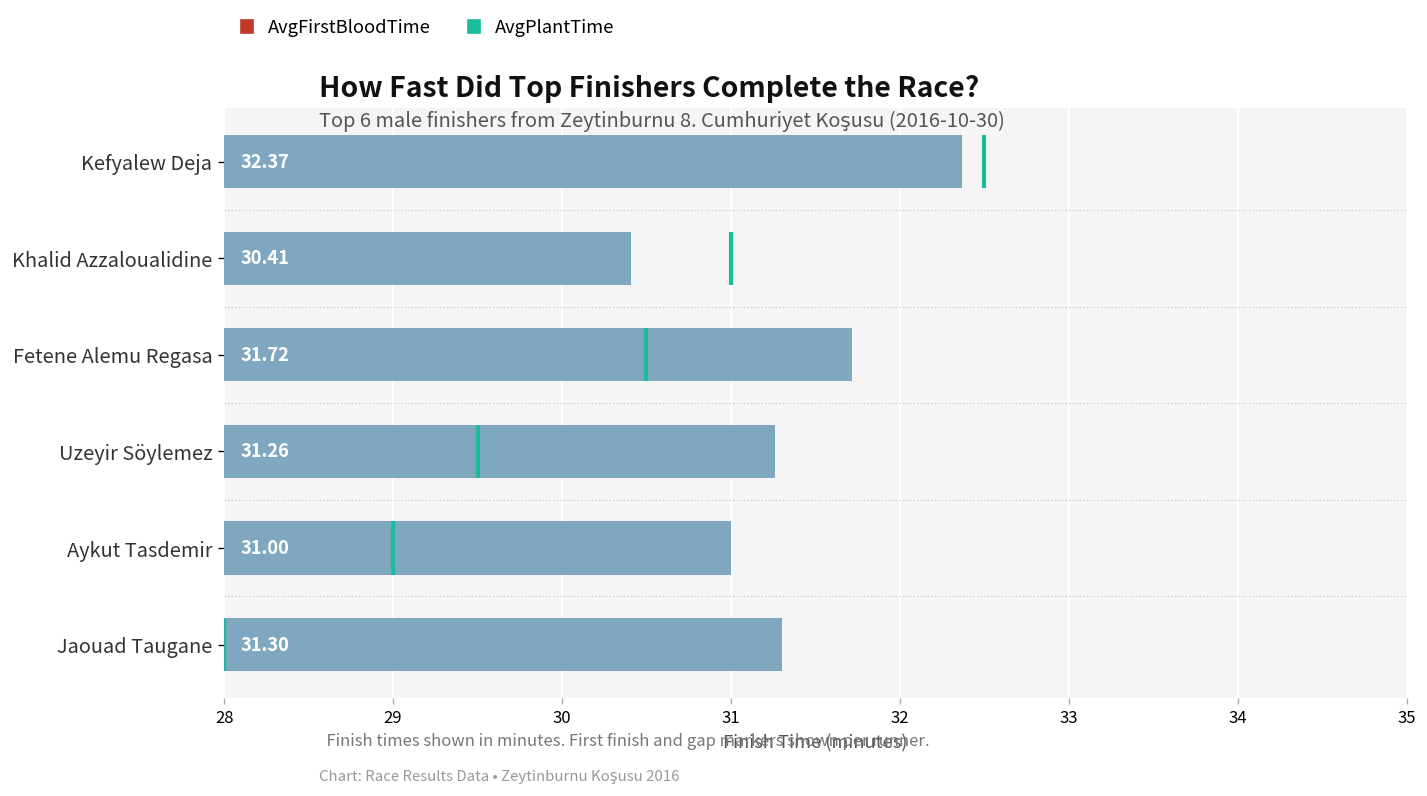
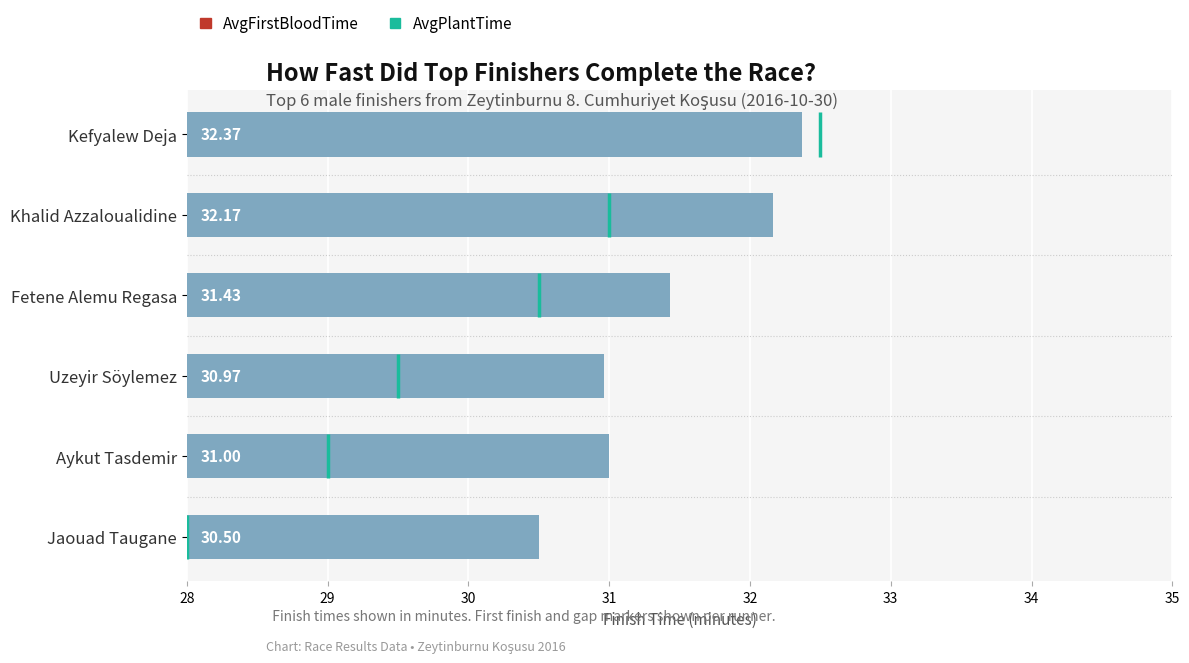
Khalid Azzaloualidine: 30.41 -> 32.17
Fetene Alemu Regasa: 31.72 -> 31.43
Uzeyir Söylemez: 31.26 -> 30.97
Jaouad Taugane: 31.30 -> 30.50
